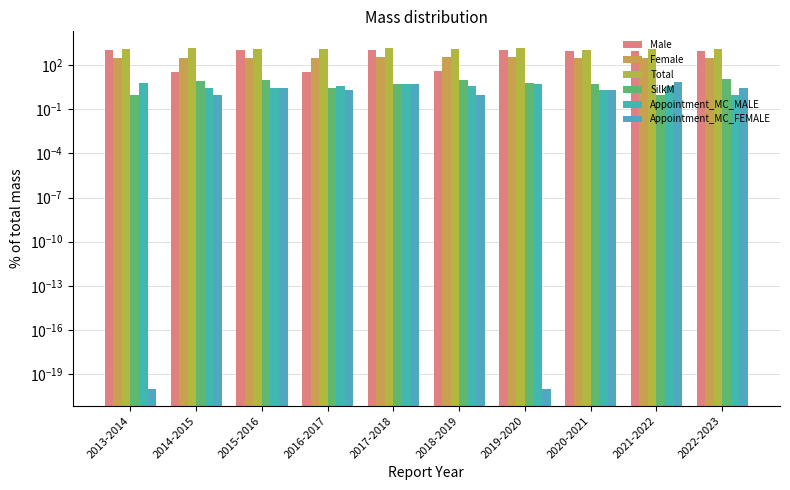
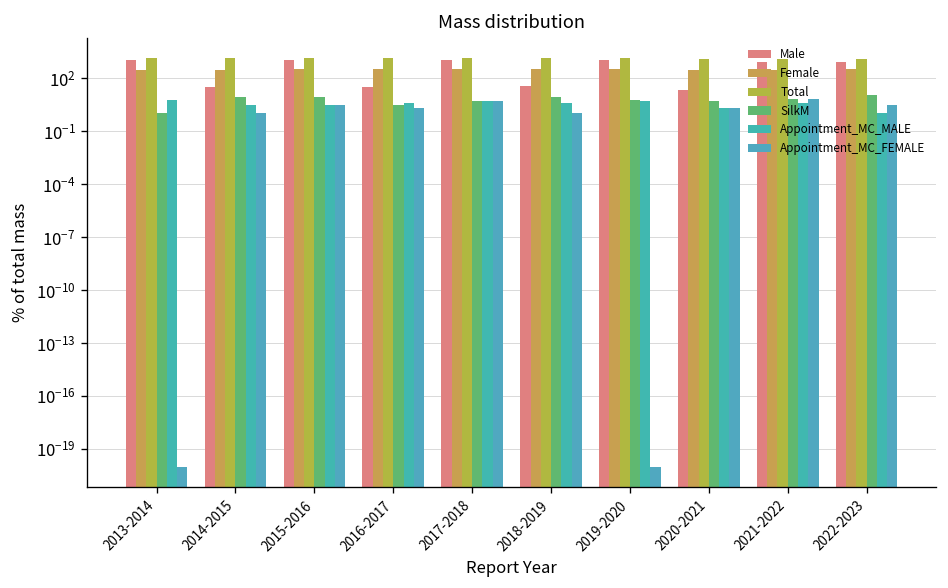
Male, 2020-2021: 1000 -> 20
SilkM, 2021-2022: 1 -> 10
